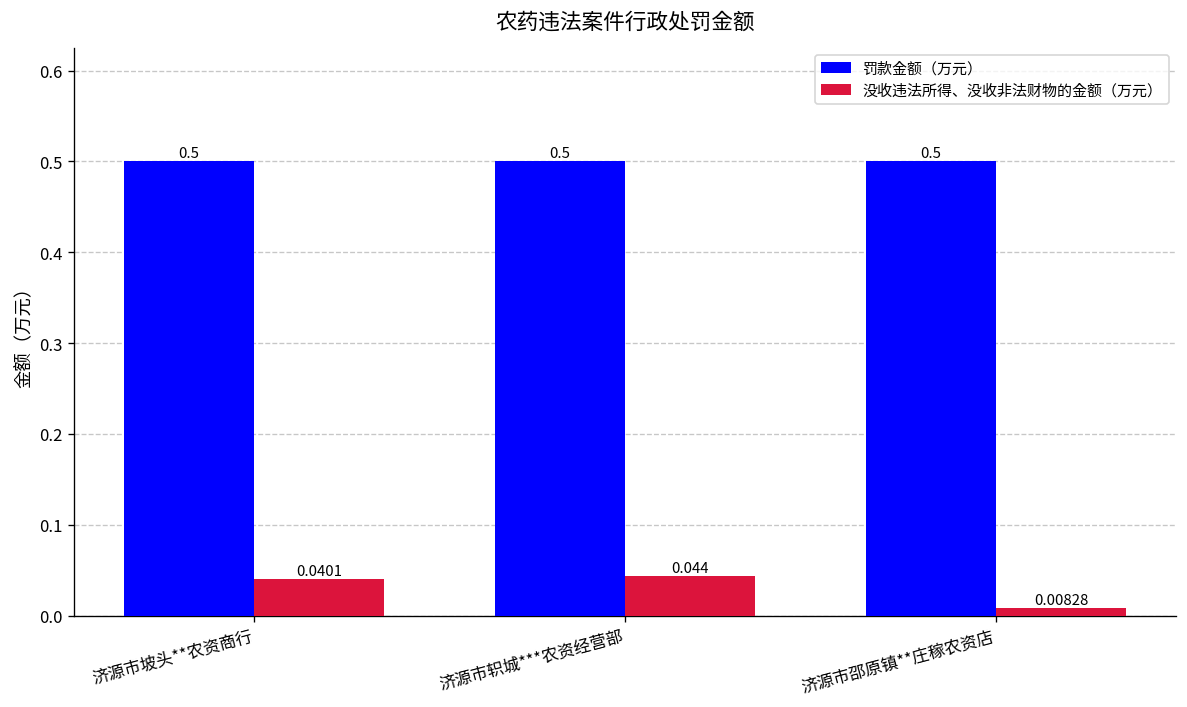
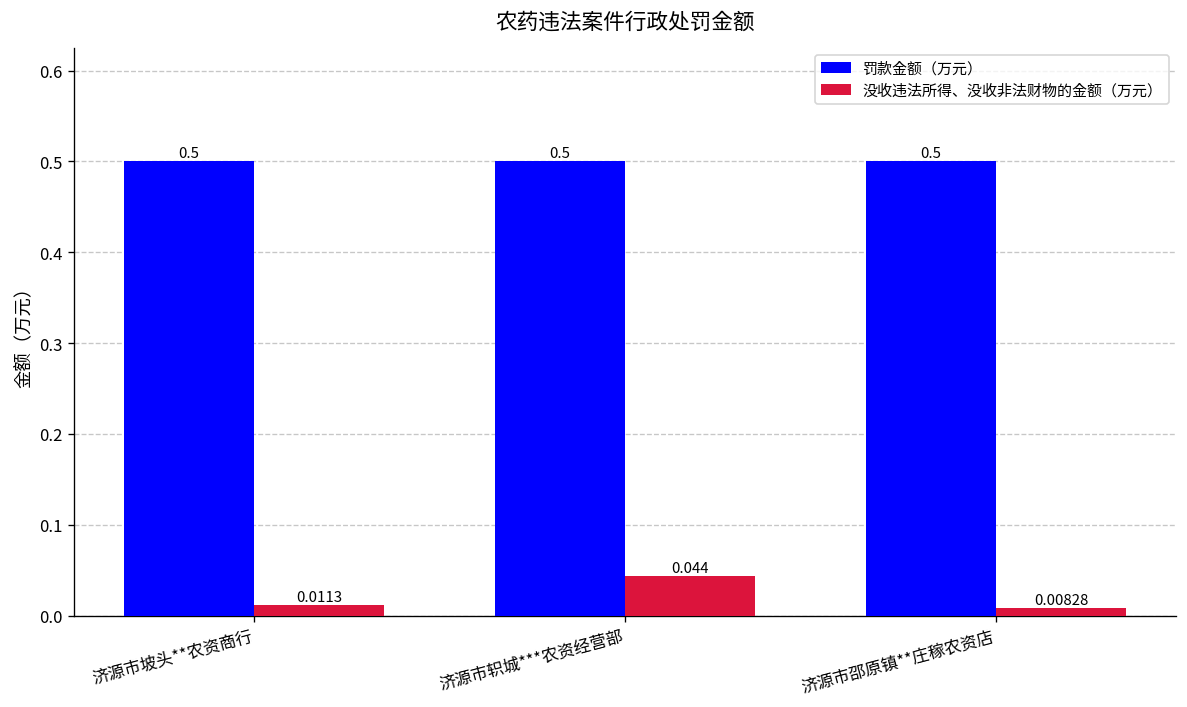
没收违法所得、没收非法财物的金额（万元）, 济源市坡头**农资商行: 0.0401 -> 0.0113
